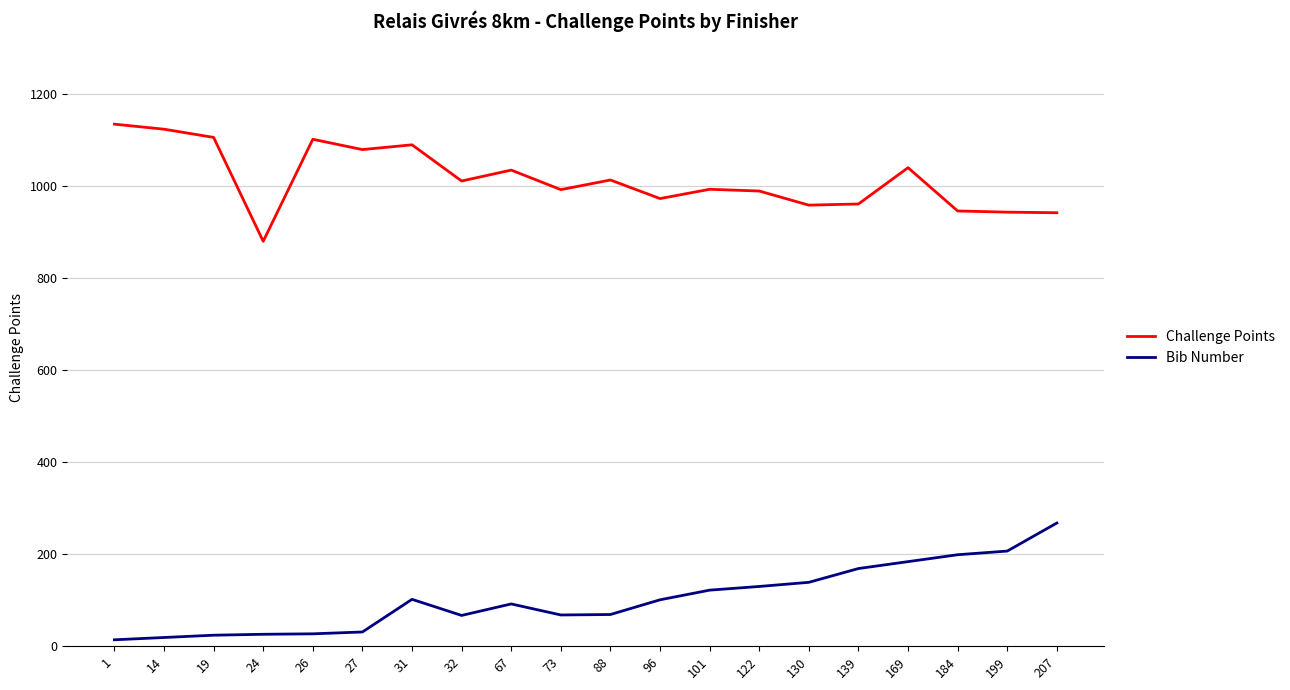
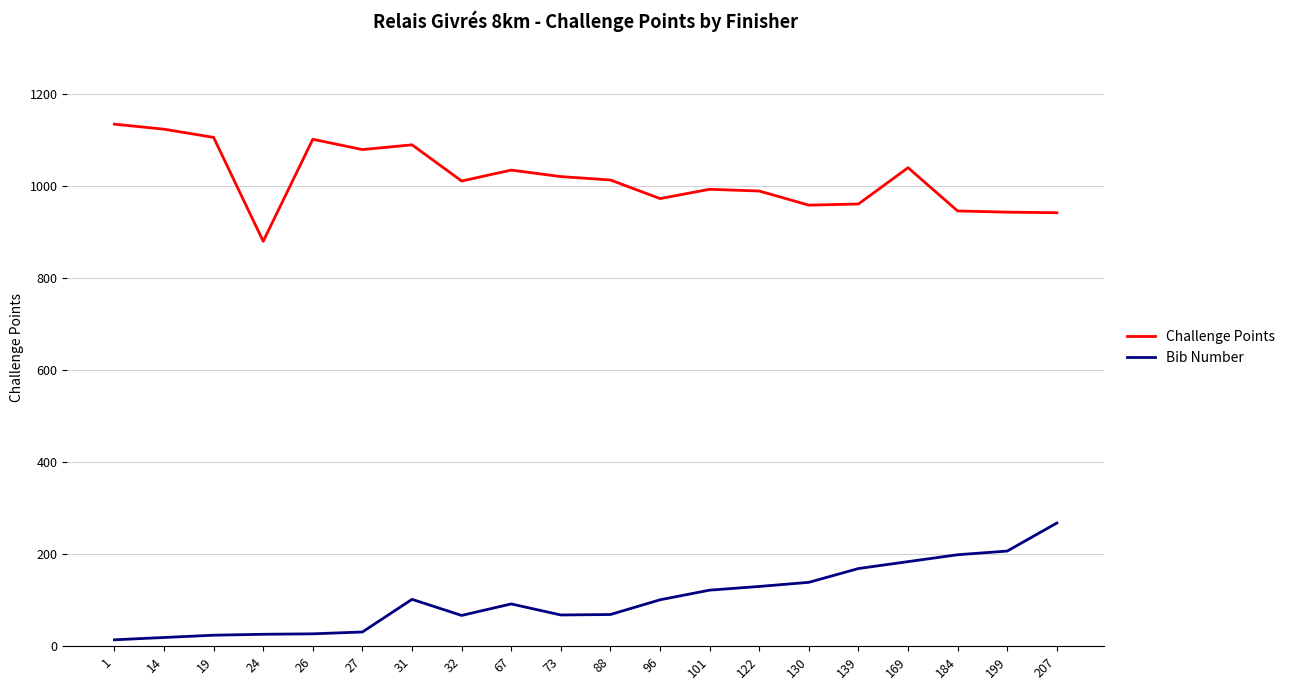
Challenge Points, 73: 990 -> 1020
